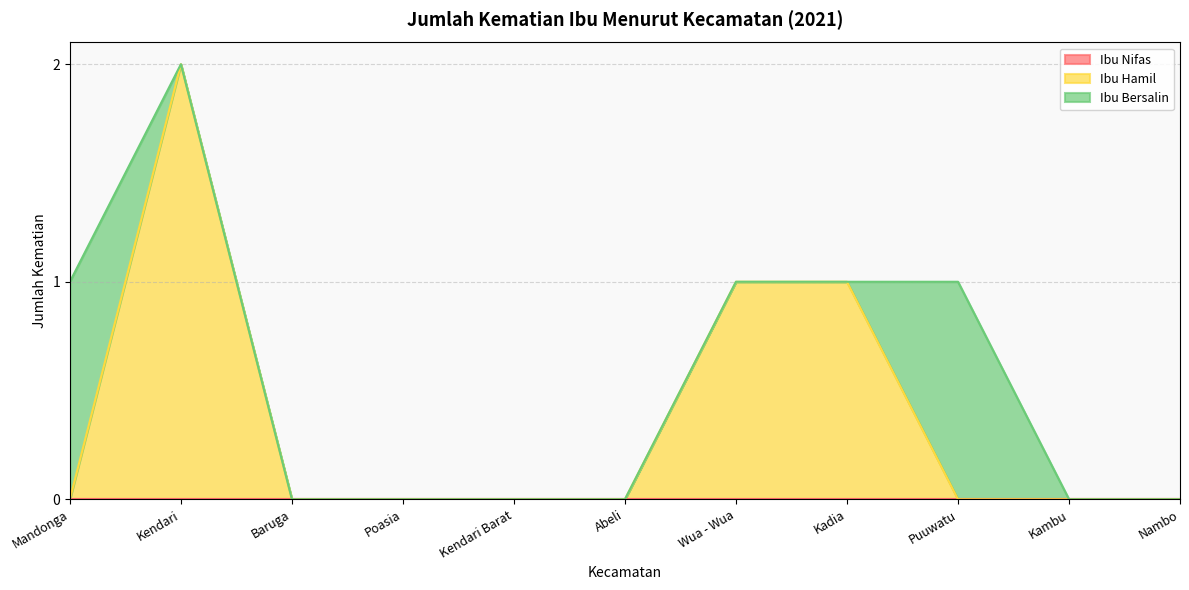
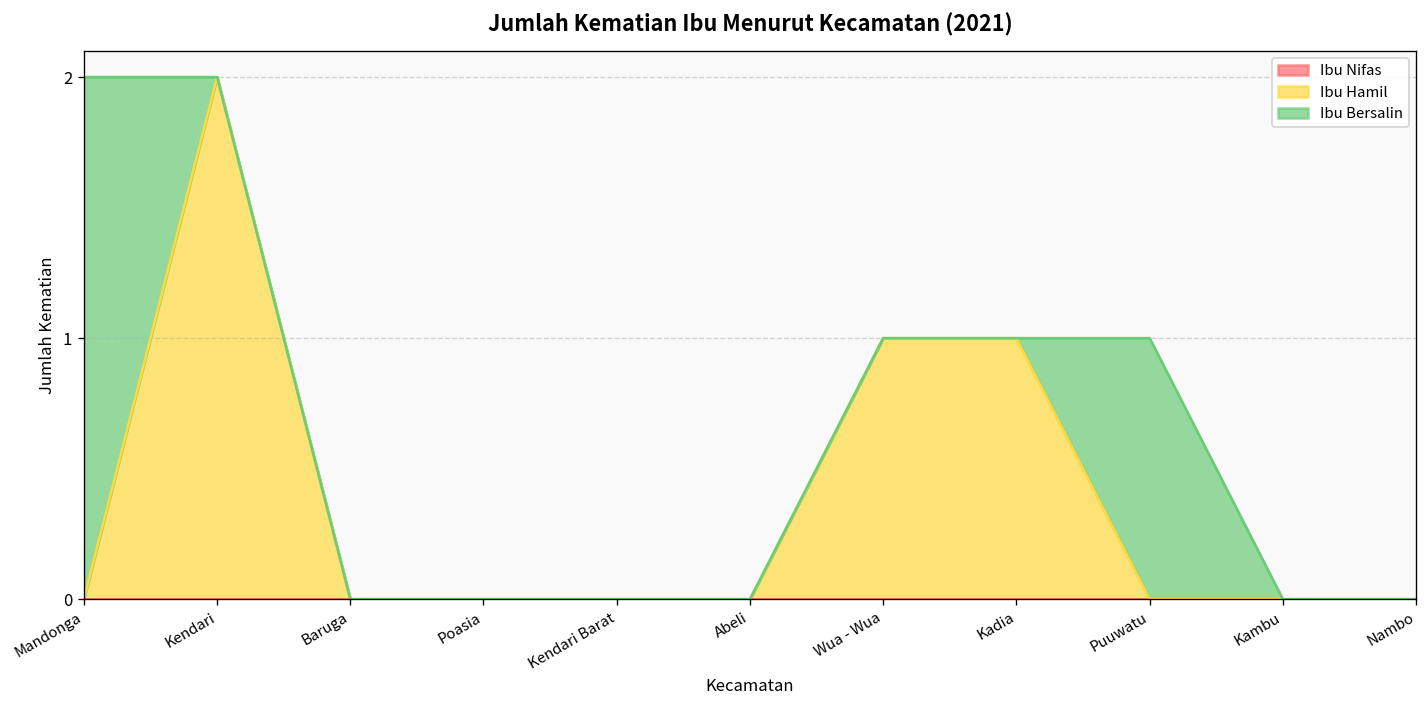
Ibu Bersalin, Mandonga: 1 -> 2
